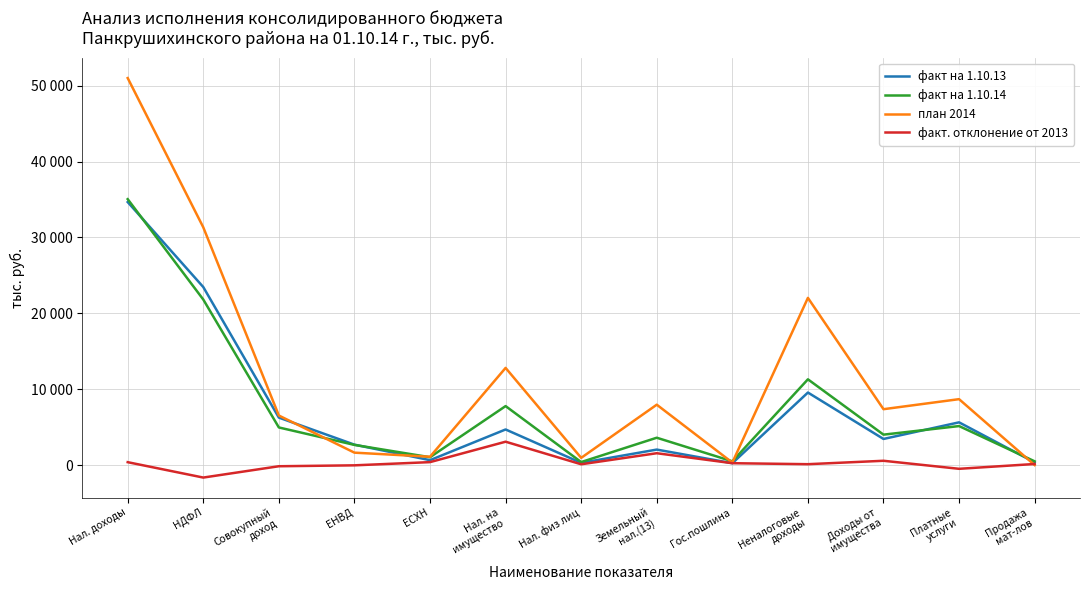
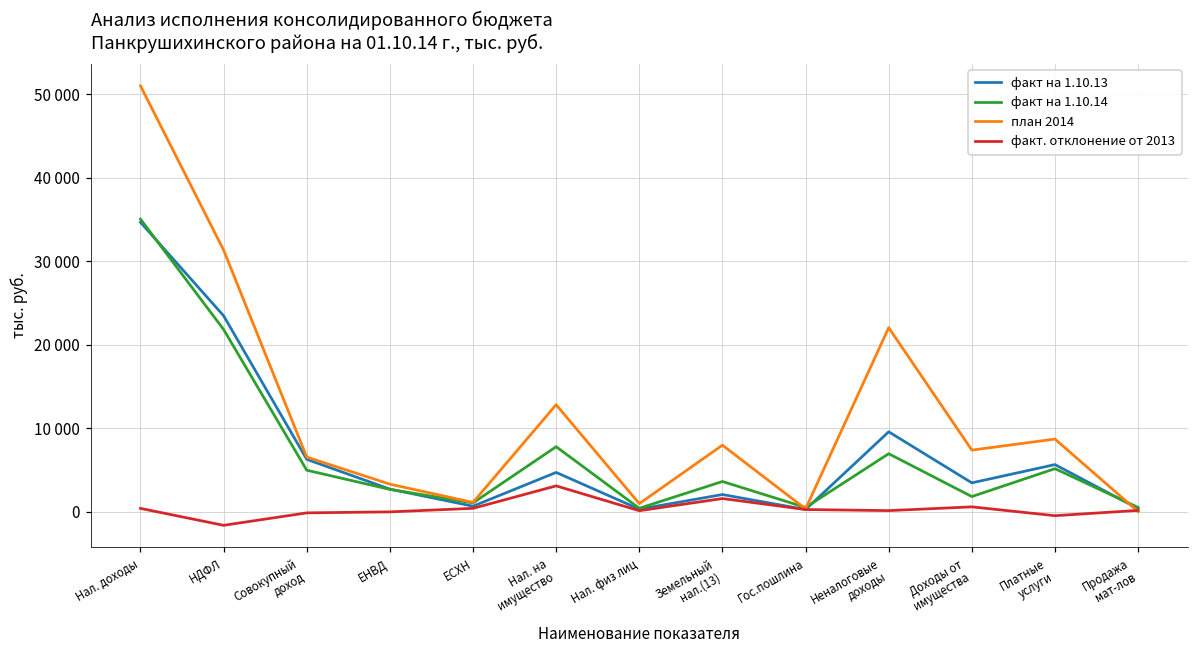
план 2014, ЕНВД: 2000 -> 3000
факт на 1.10.14, Неналоговые доходы: 11000 -> 7000
факт на 1.10.14, Доходы от имущества: 4000 -> 2000
